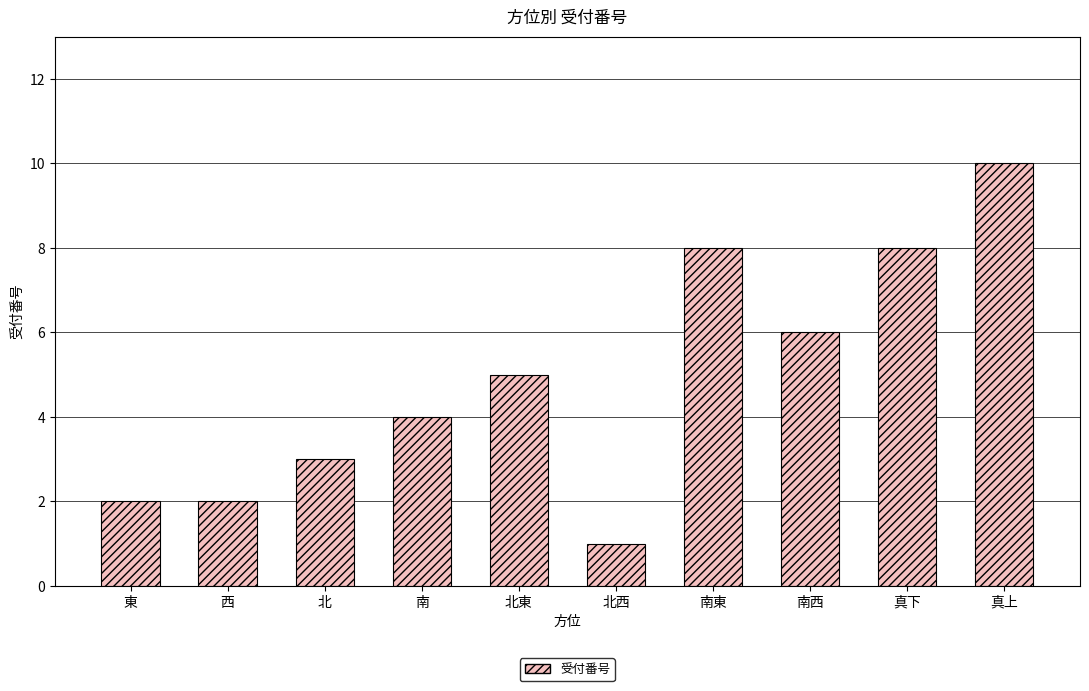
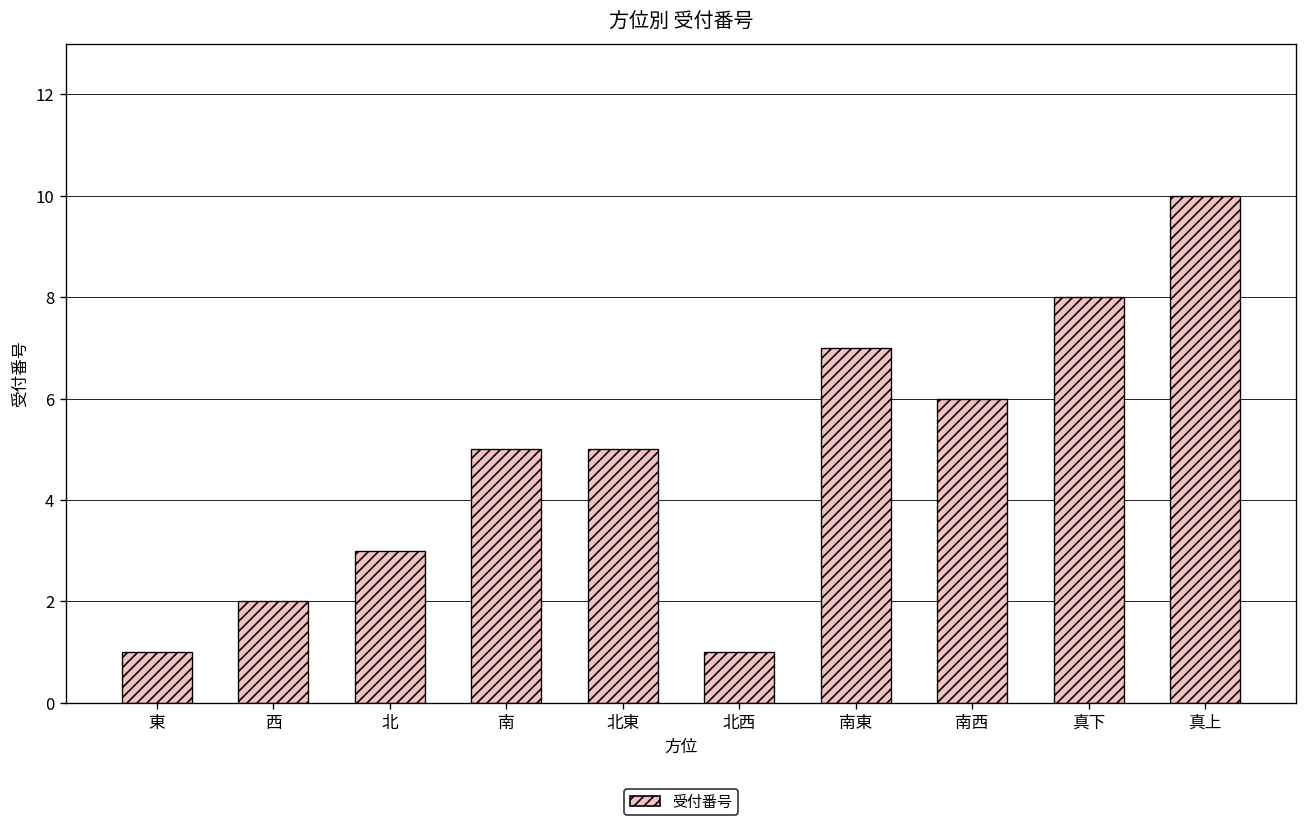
東: 2 -> 1
南: 4 -> 5
南東: 8 -> 7
